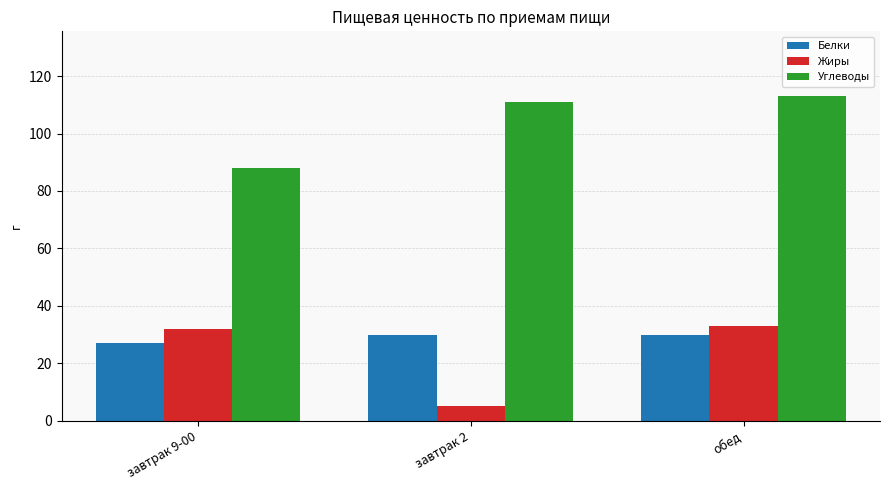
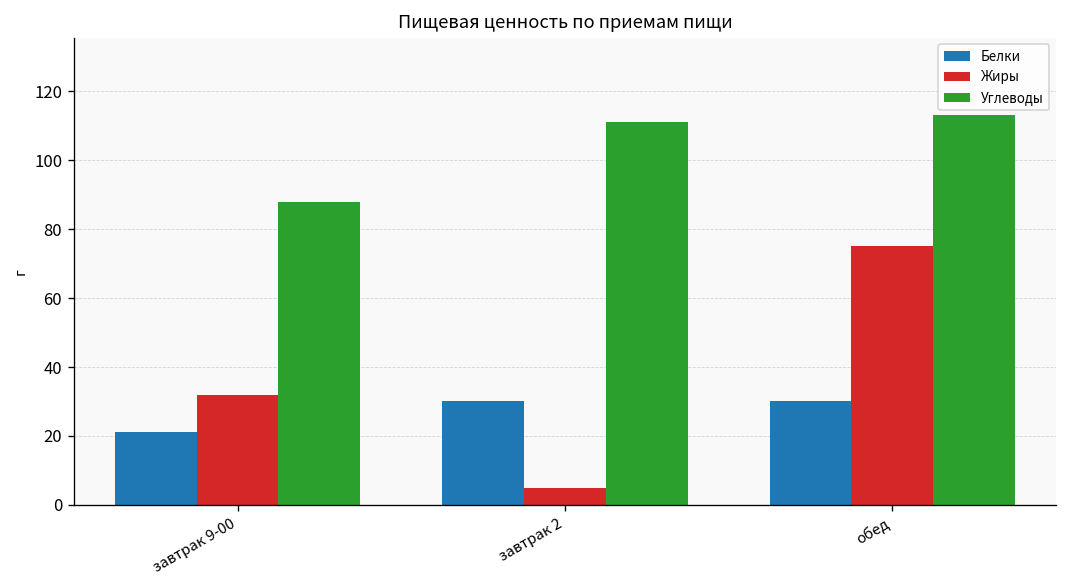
Белки, завтрак 9-00: 27 -> 21
Жиры, обед: 33 -> 75
